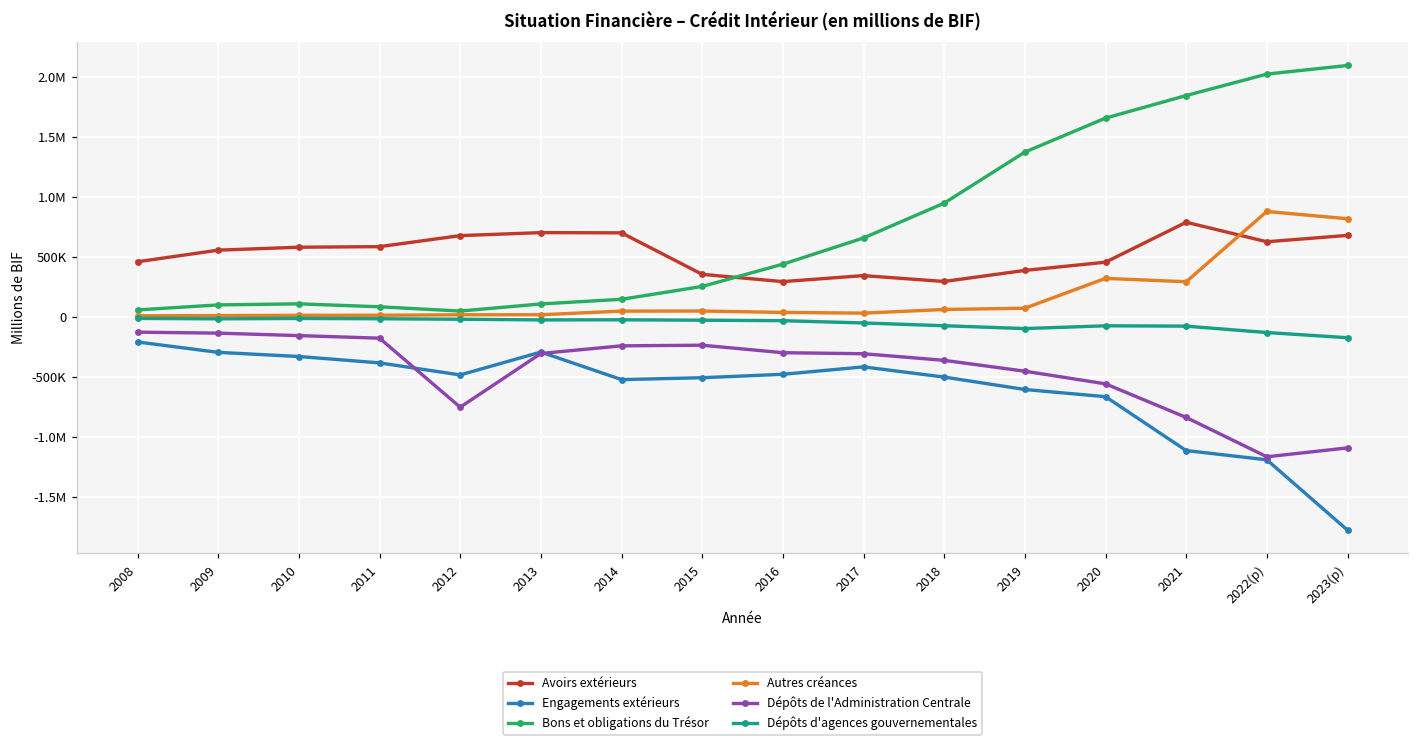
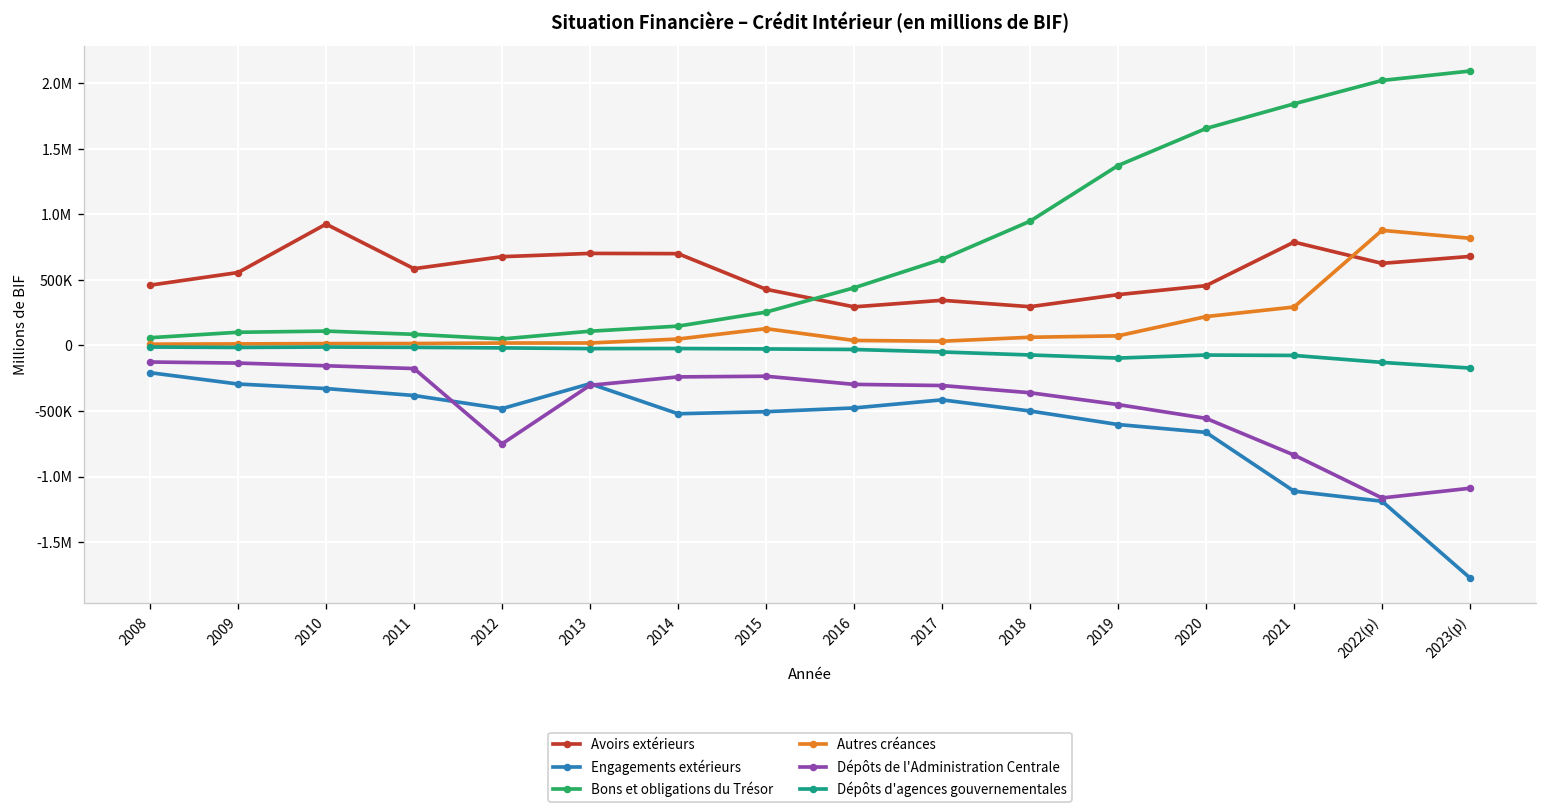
Avoirs extérieurs, 2010: 580000 -> 930000
Avoirs extérieurs, 2015: 360000 -> 430000
Autres créances, 2015: 50000 -> 130000
Autres créances, 2020: 320000 -> 220000
